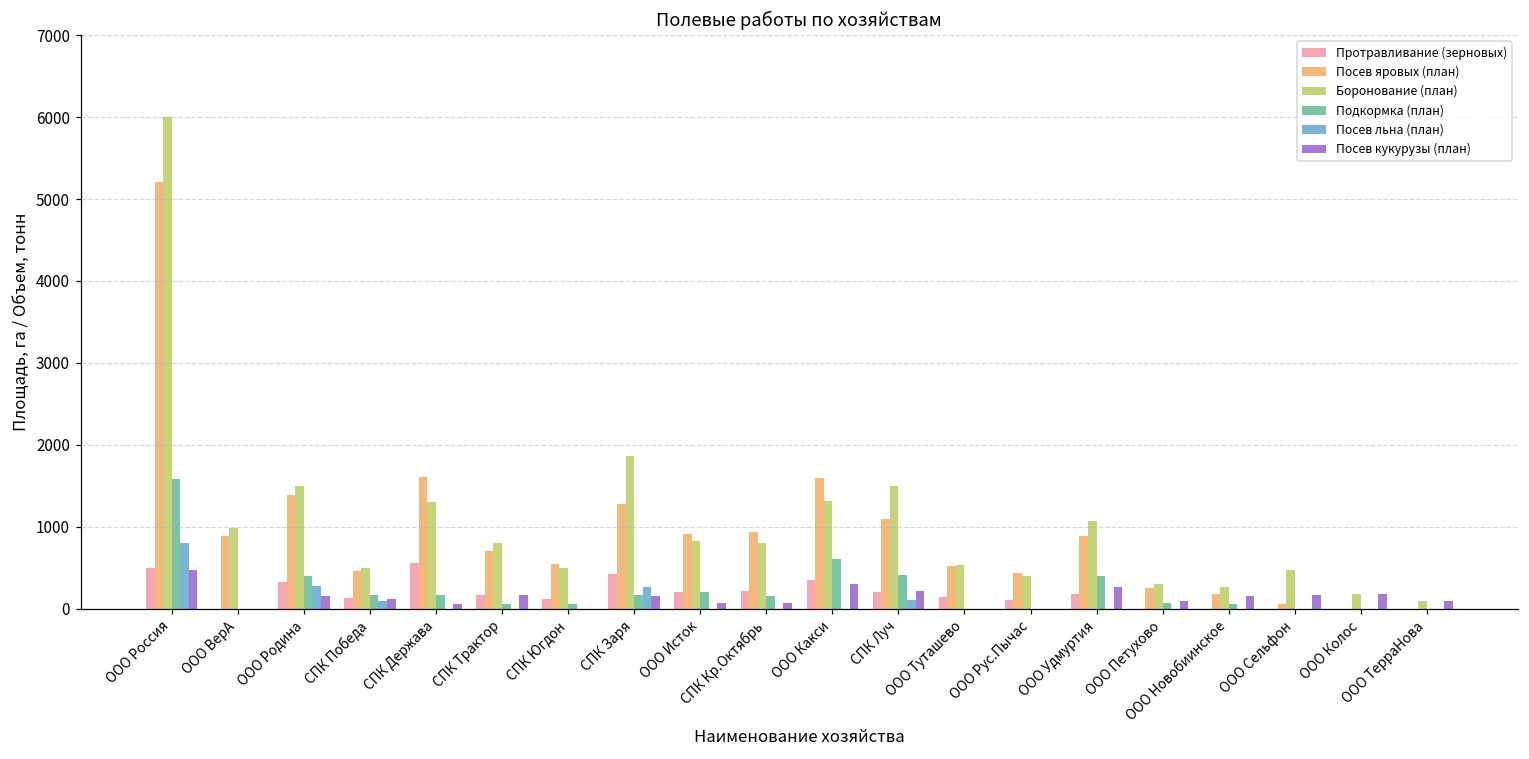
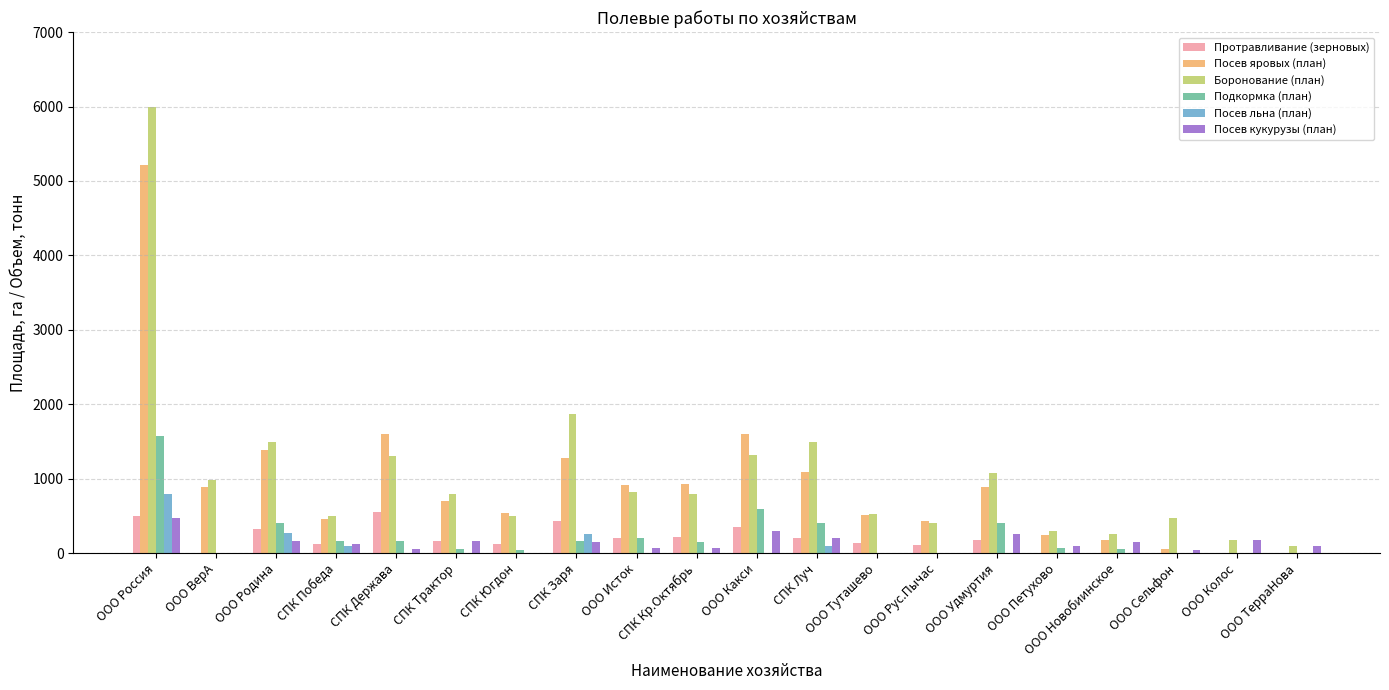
Посев кукурузы (план), ООО Сельфон: 200 -> 100
